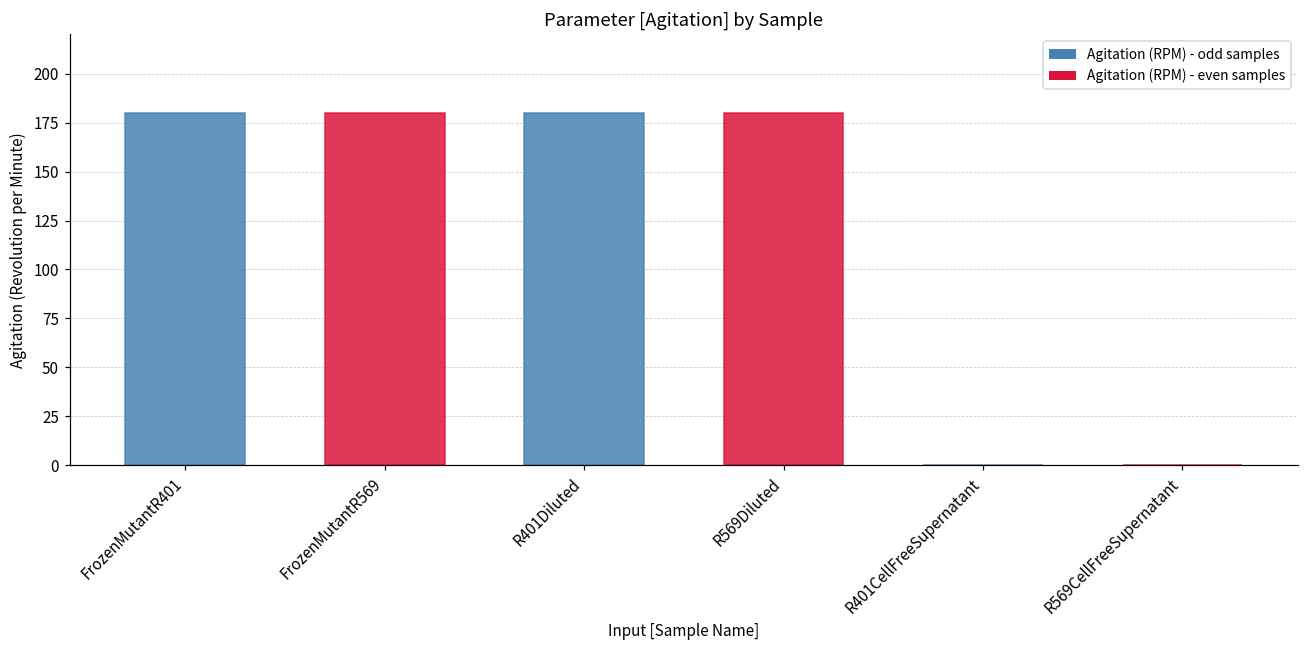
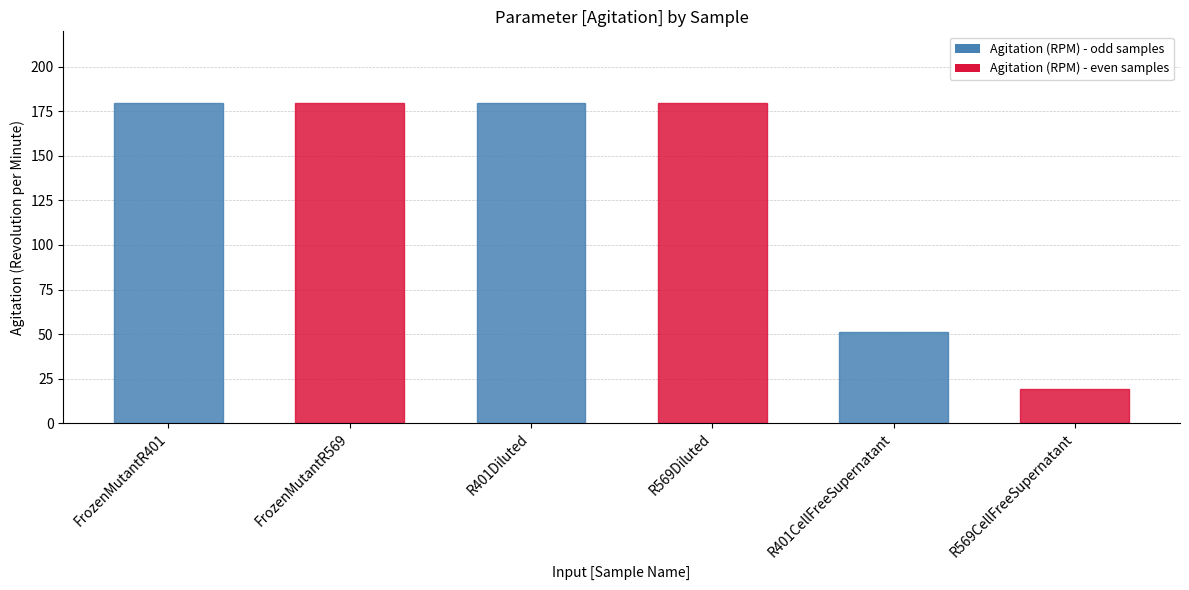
R401CellFreeSupernatant: 0 -> 51
R569CellFreeSupernatant: 0 -> 19
